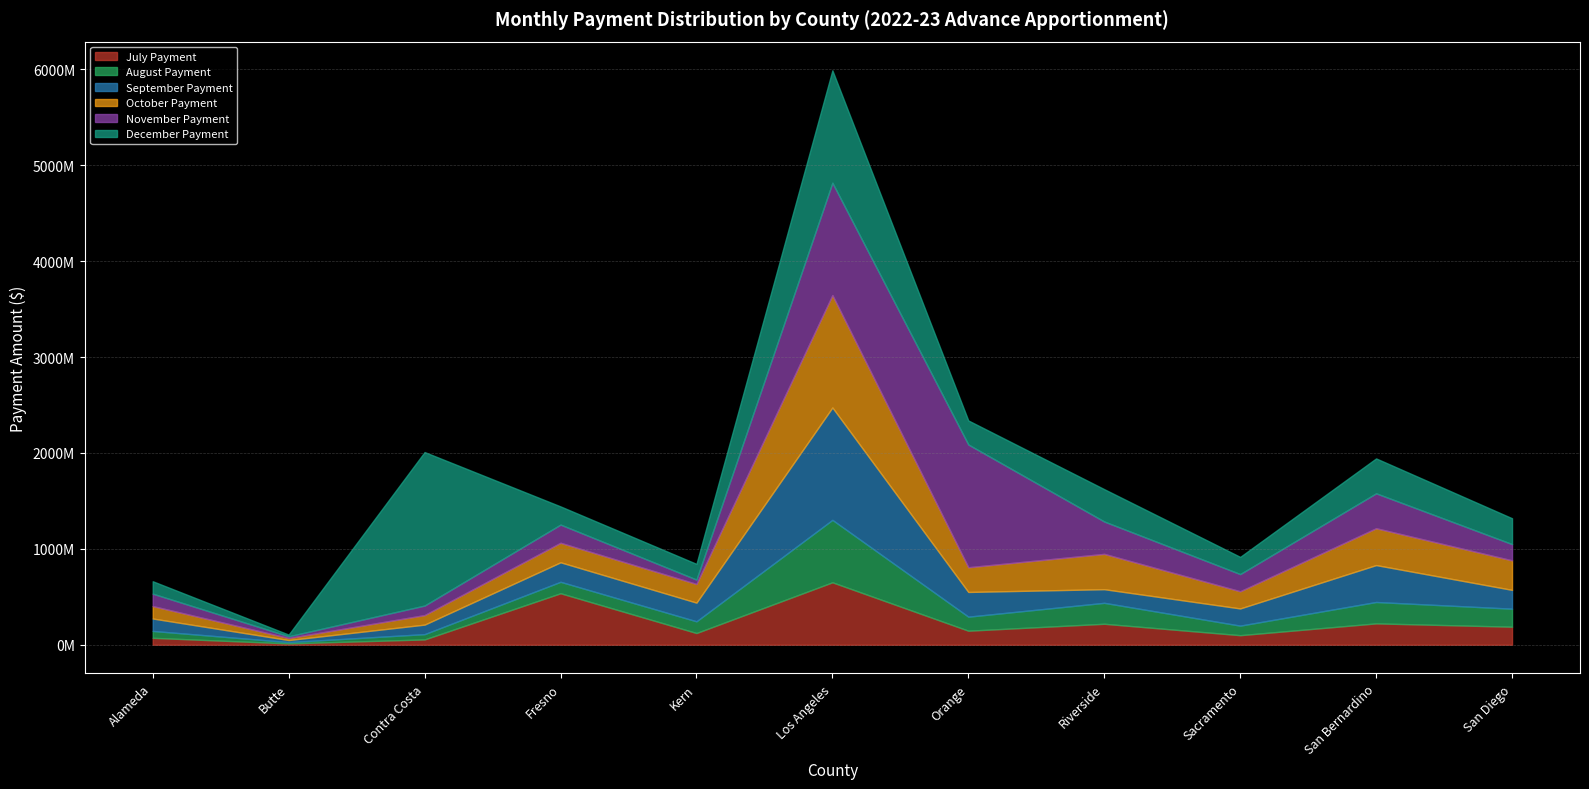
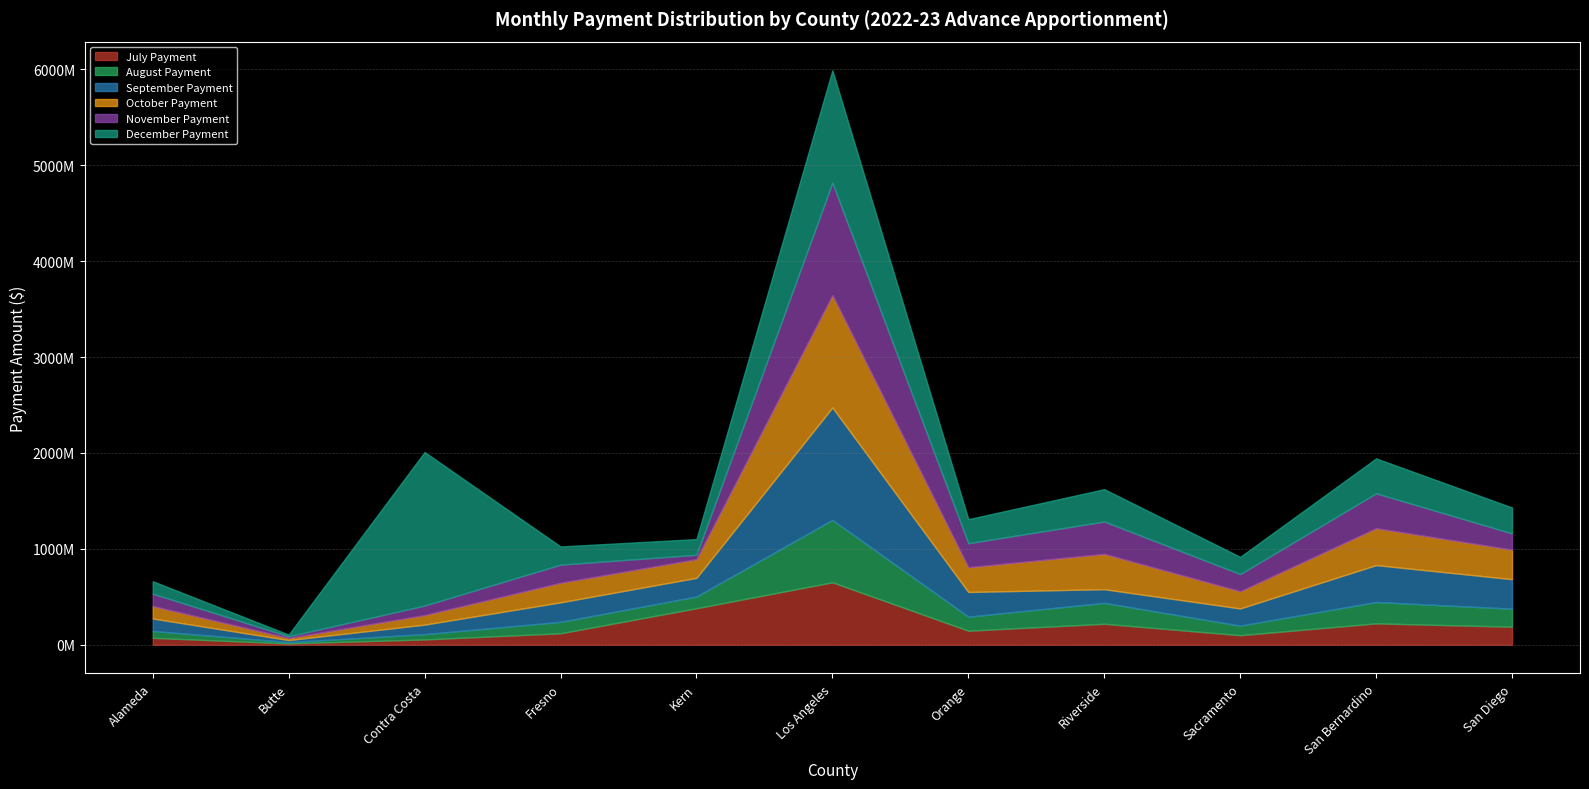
July Payment, Fresno: 500000000 -> 100000000
July Payment, Kern: 100000000 -> 400000000
November Payment, Orange: 1300000000 -> 300000000
September Payment, San Diego: 200000000 -> 300000000
